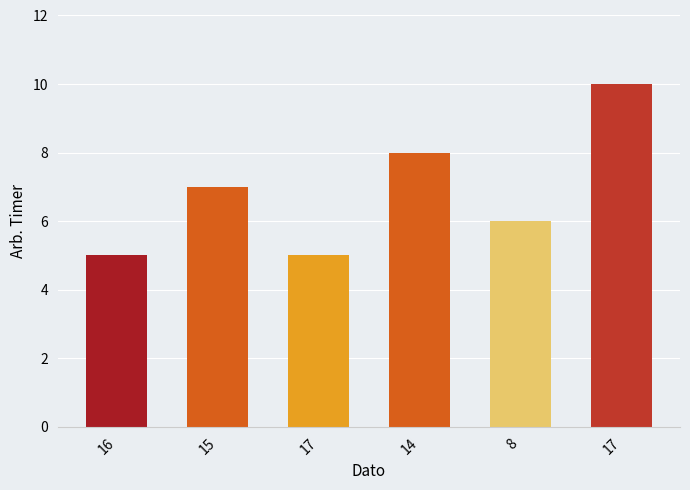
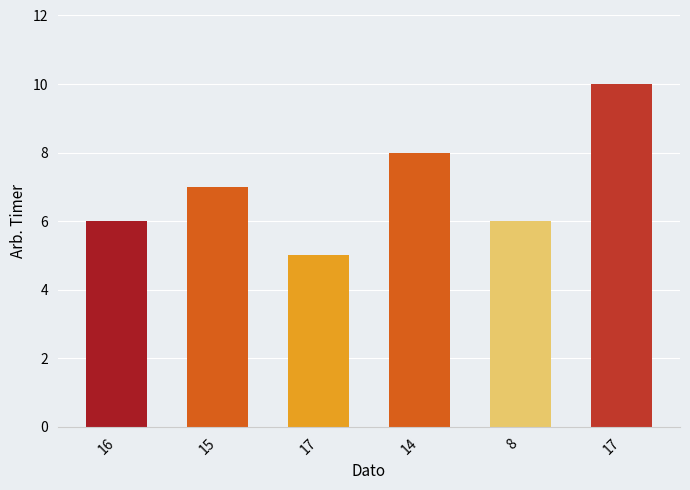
16: 5 -> 6
